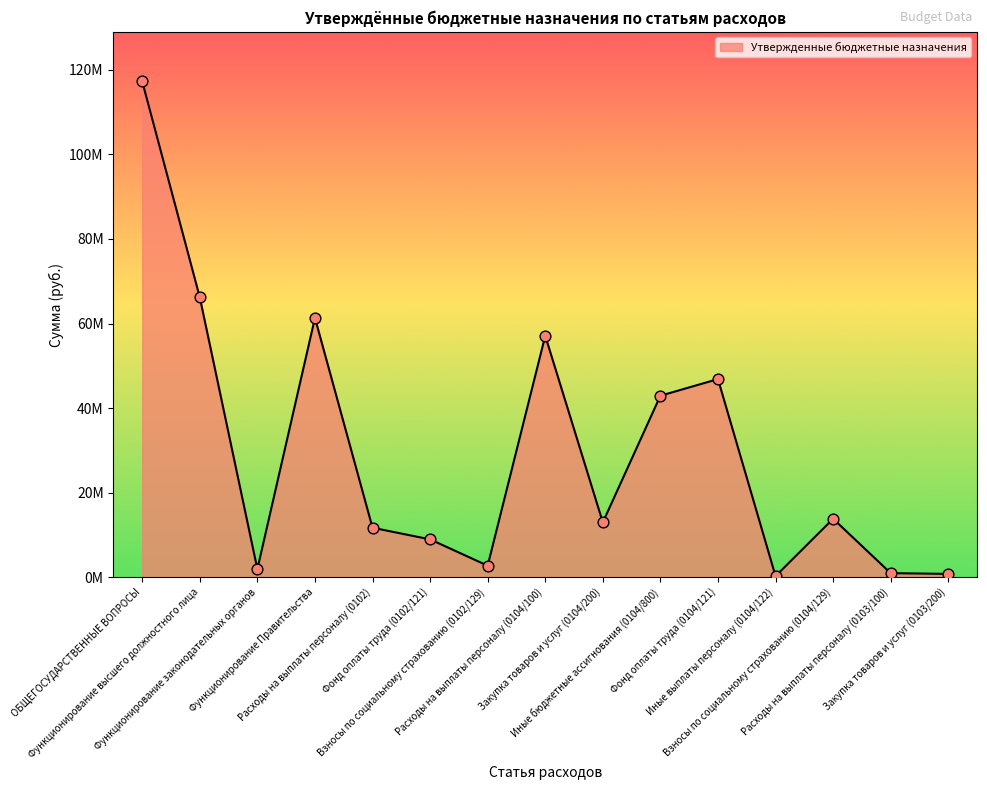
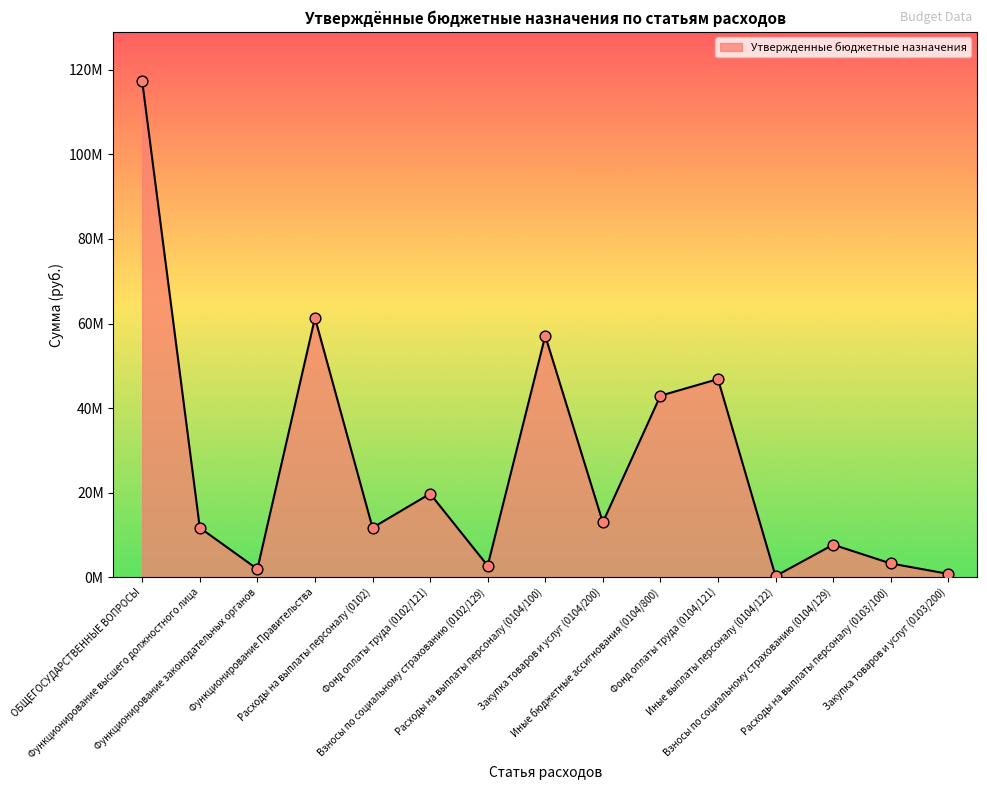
Функционирование высшего должностного лица: 66000000 -> 12000000
Фонд оплаты труда (0102/121): 9000000 -> 20000000
Взносы по социальному страхованию (0104/129): 14000000 -> 8000000
Расходы на выплаты персоналу (0103/100): 1000000 -> 3000000
